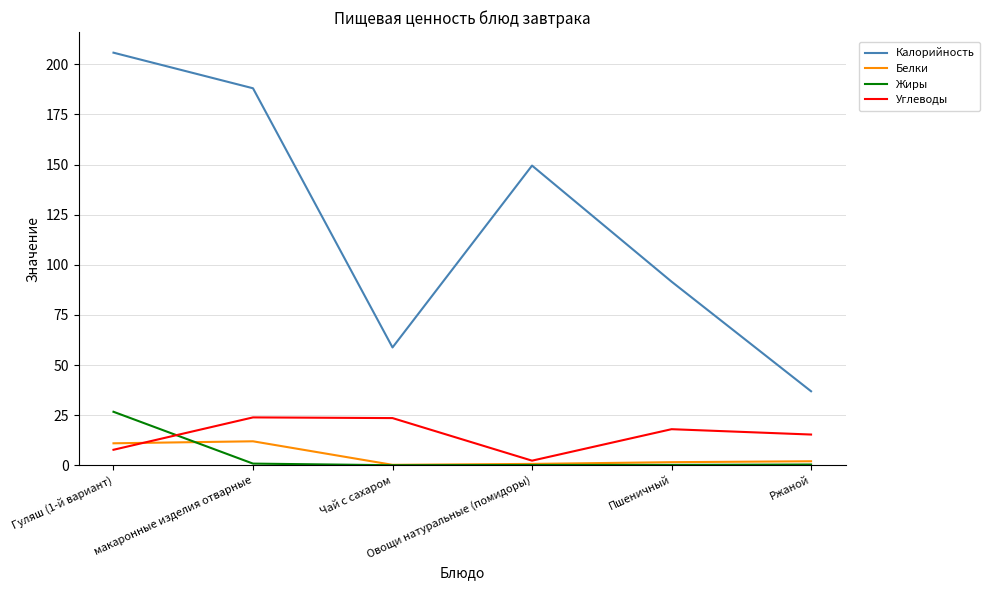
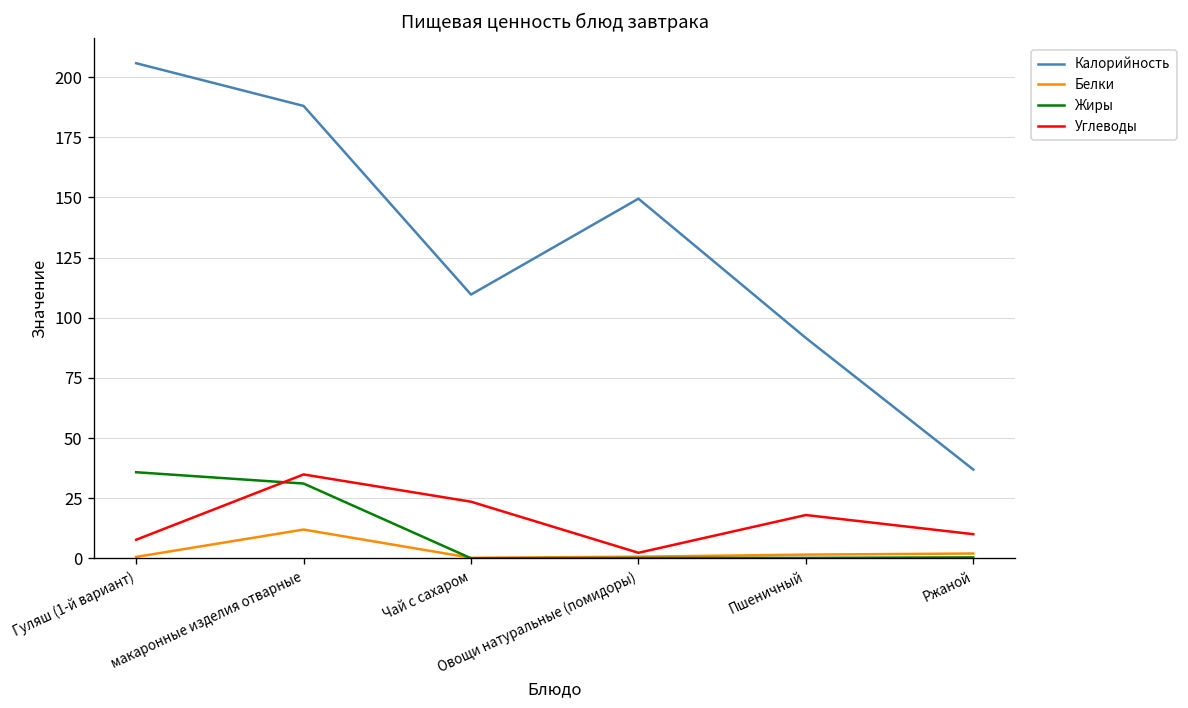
Белки, Гуляш (1-й вариант): 11 -> 1
Жиры, Гуляш (1-й вариант): 27 -> 36
Жиры, макаронные изделия отварные: 1 -> 31
Углеводы, макаронные изделия отварные: 24 -> 35
Калорийность, Чай с сахаром: 59 -> 110
Углеводы, Ржаной: 15 -> 10
